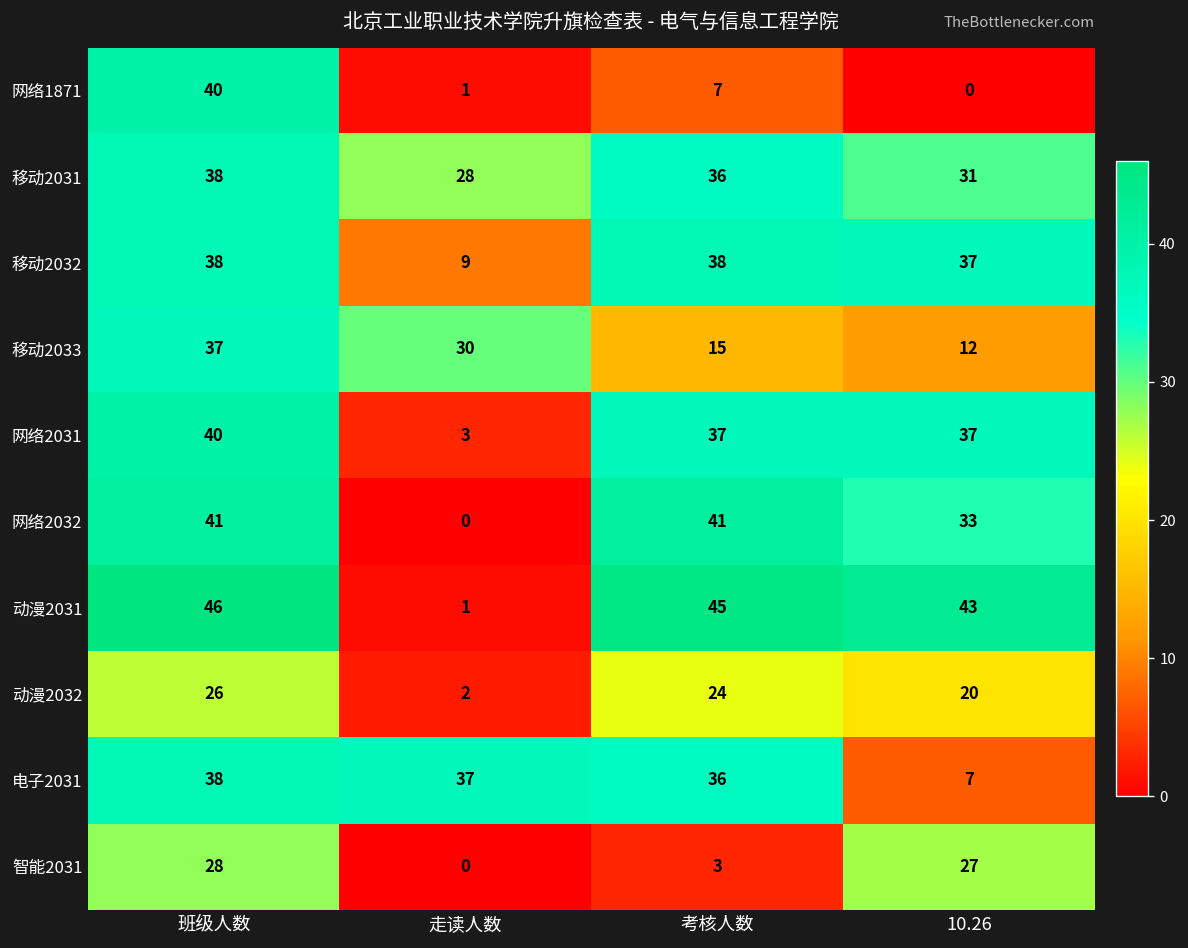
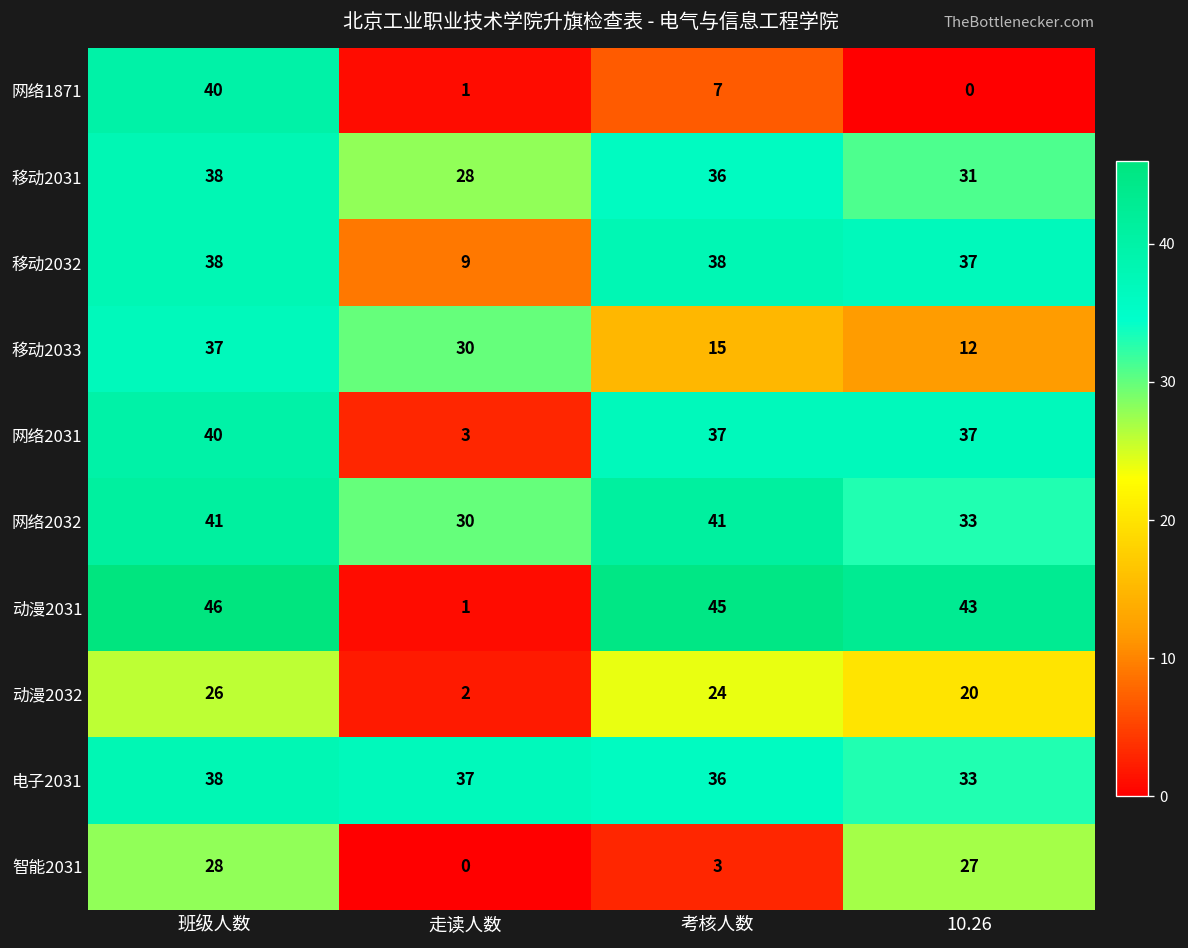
网络2032, 走读人数: 0 -> 30
电子2031, 10.26: 7 -> 33
